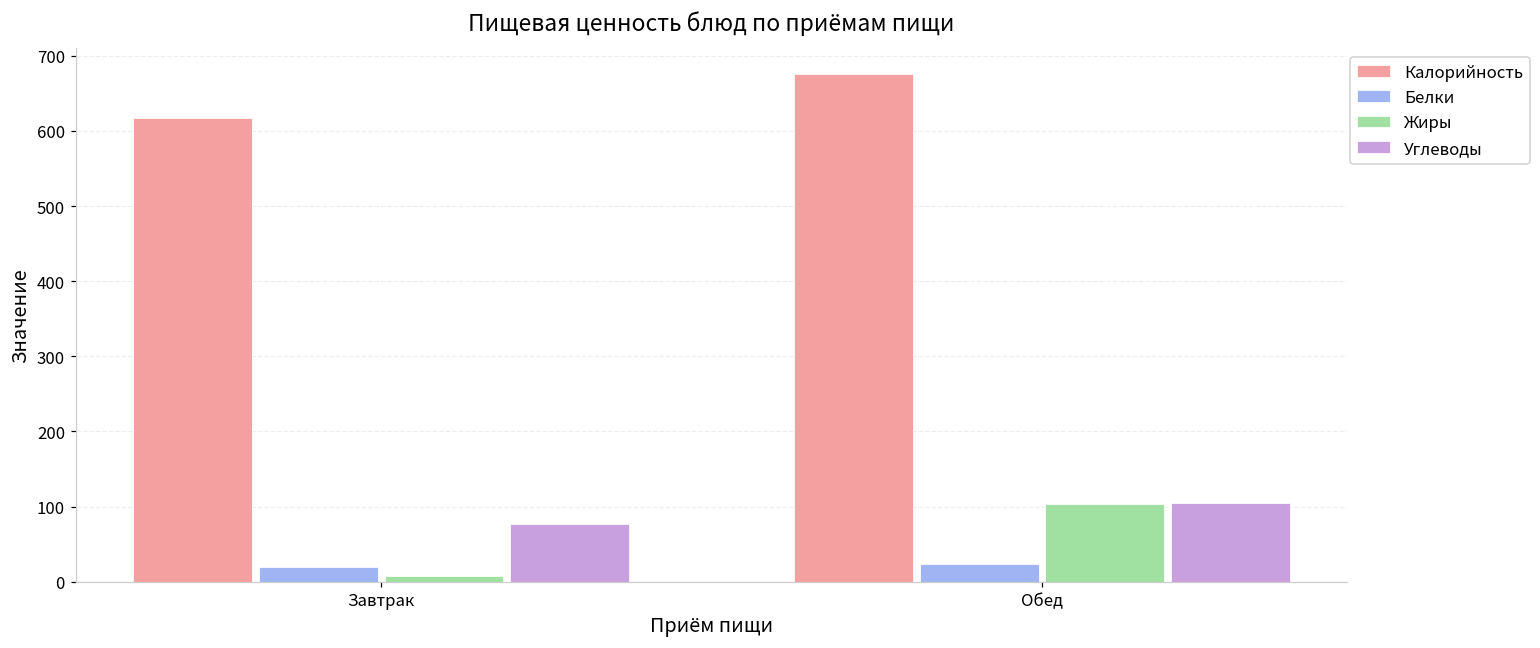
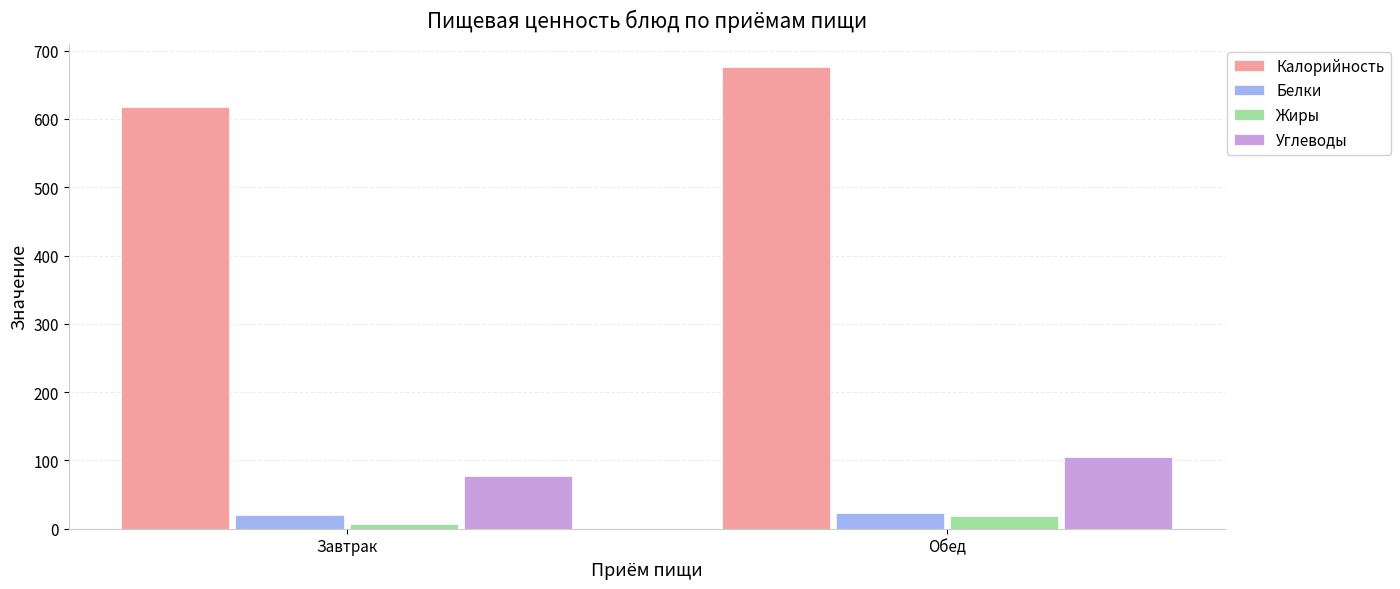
Жиры, Обед: 100 -> 20
